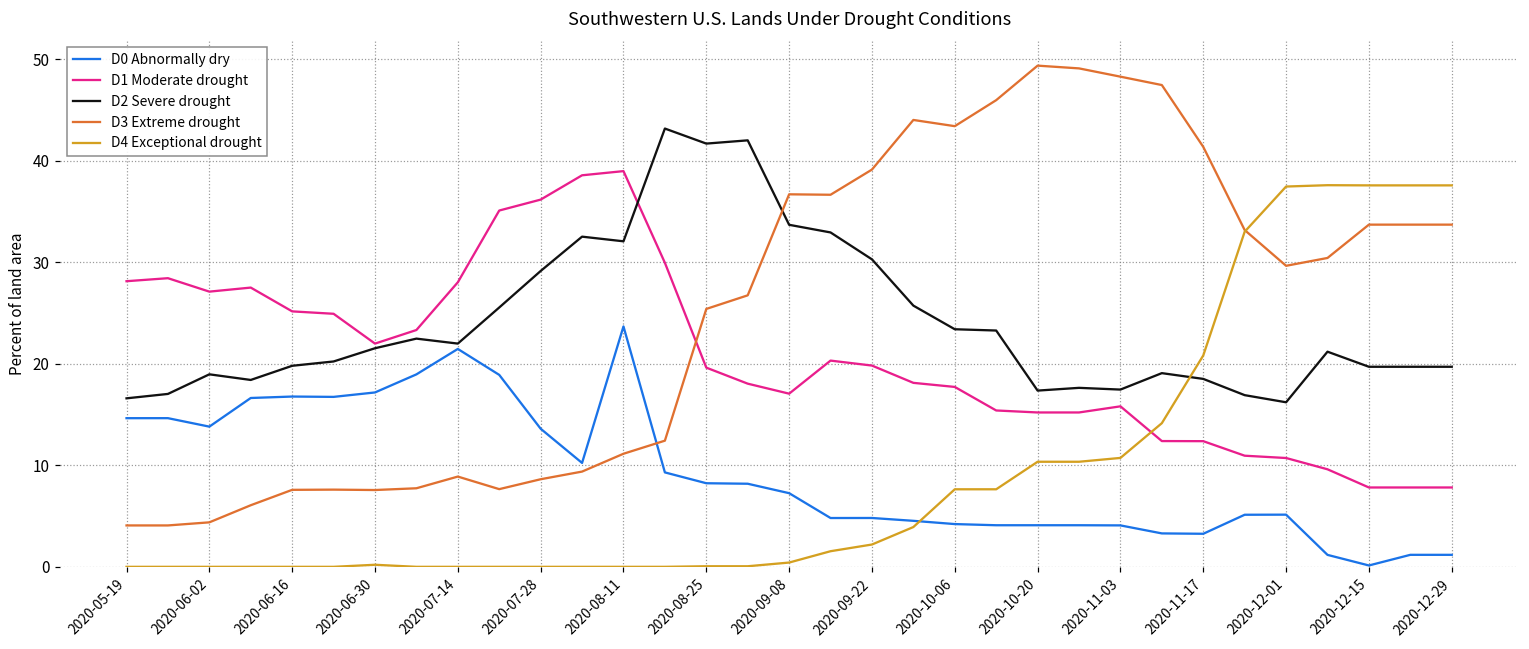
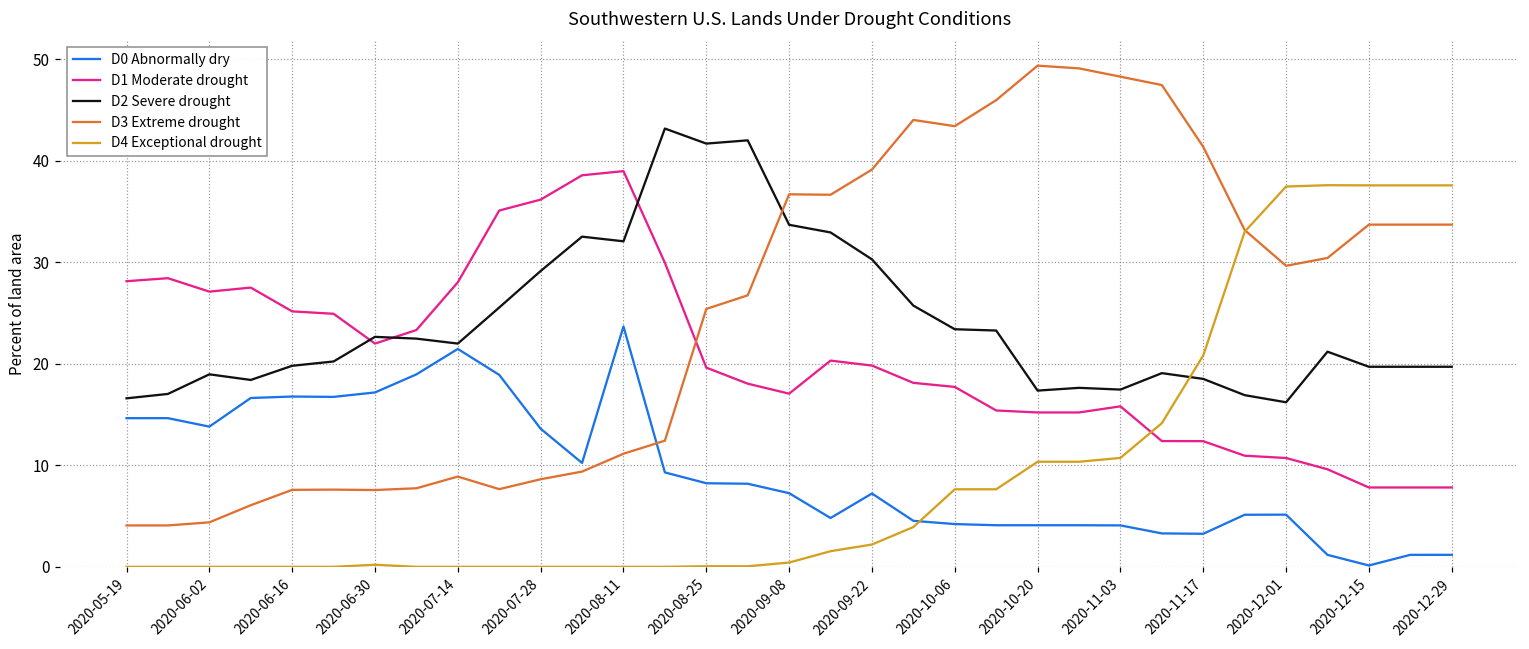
D2 Severe drought, 2020-06-30: 22 -> 23
D0 Abnormally dry, 2020-09-22: 5 -> 7
